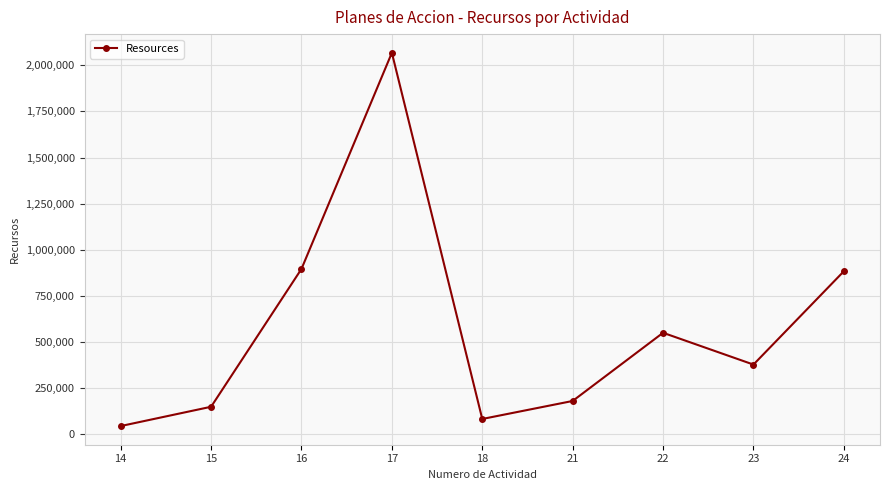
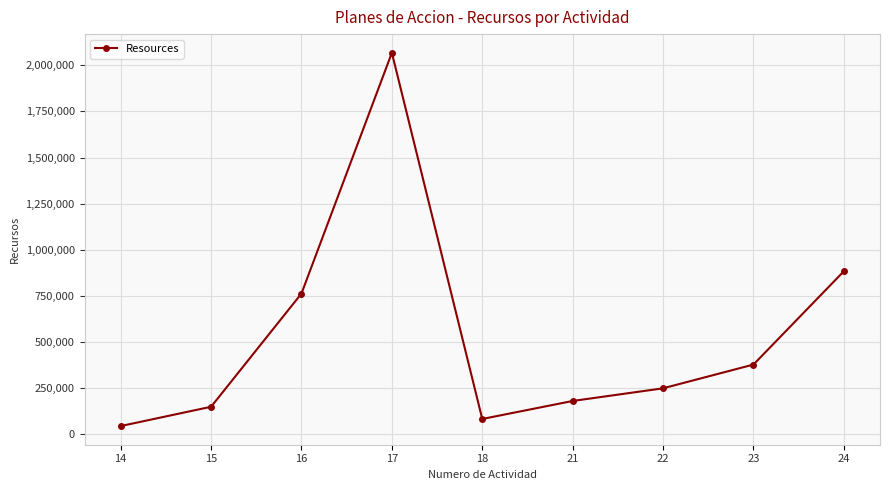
16: 900,000 -> 760,000
22: 550,000 -> 250,000
